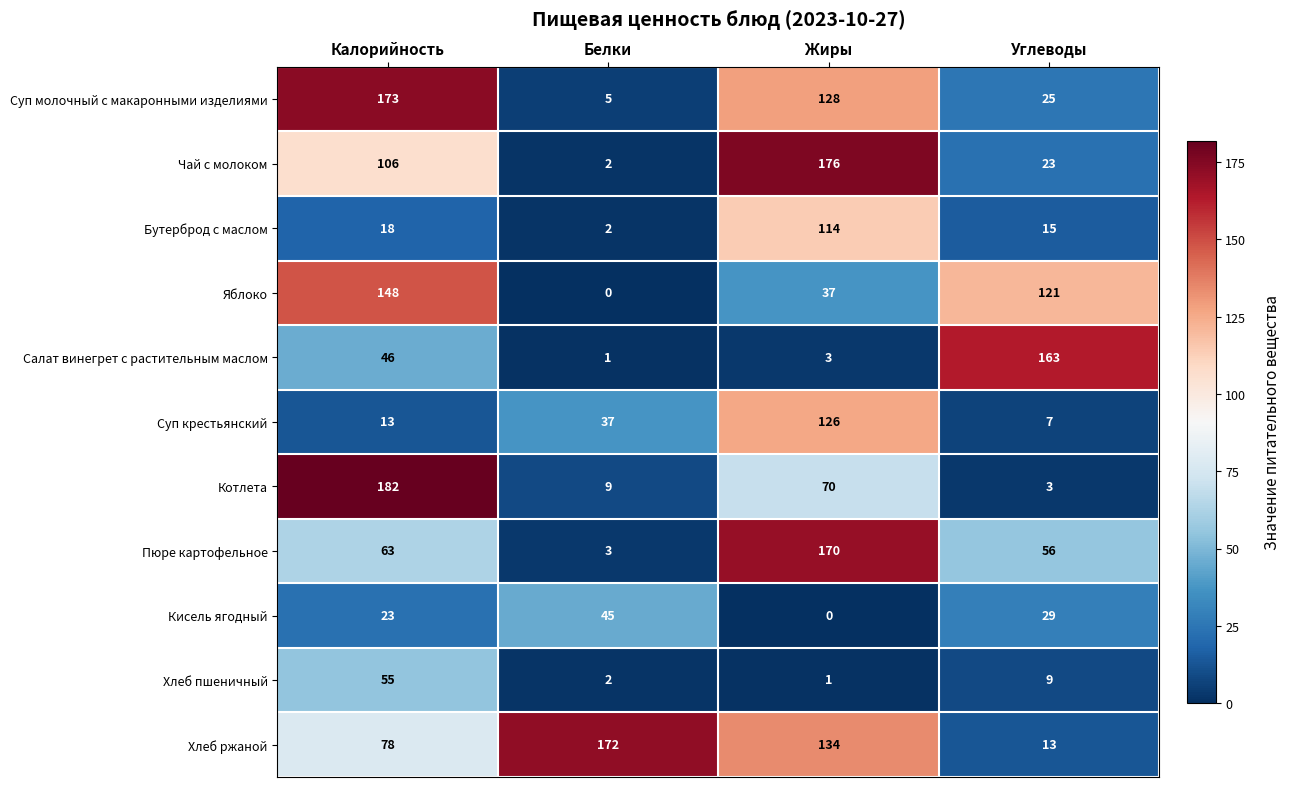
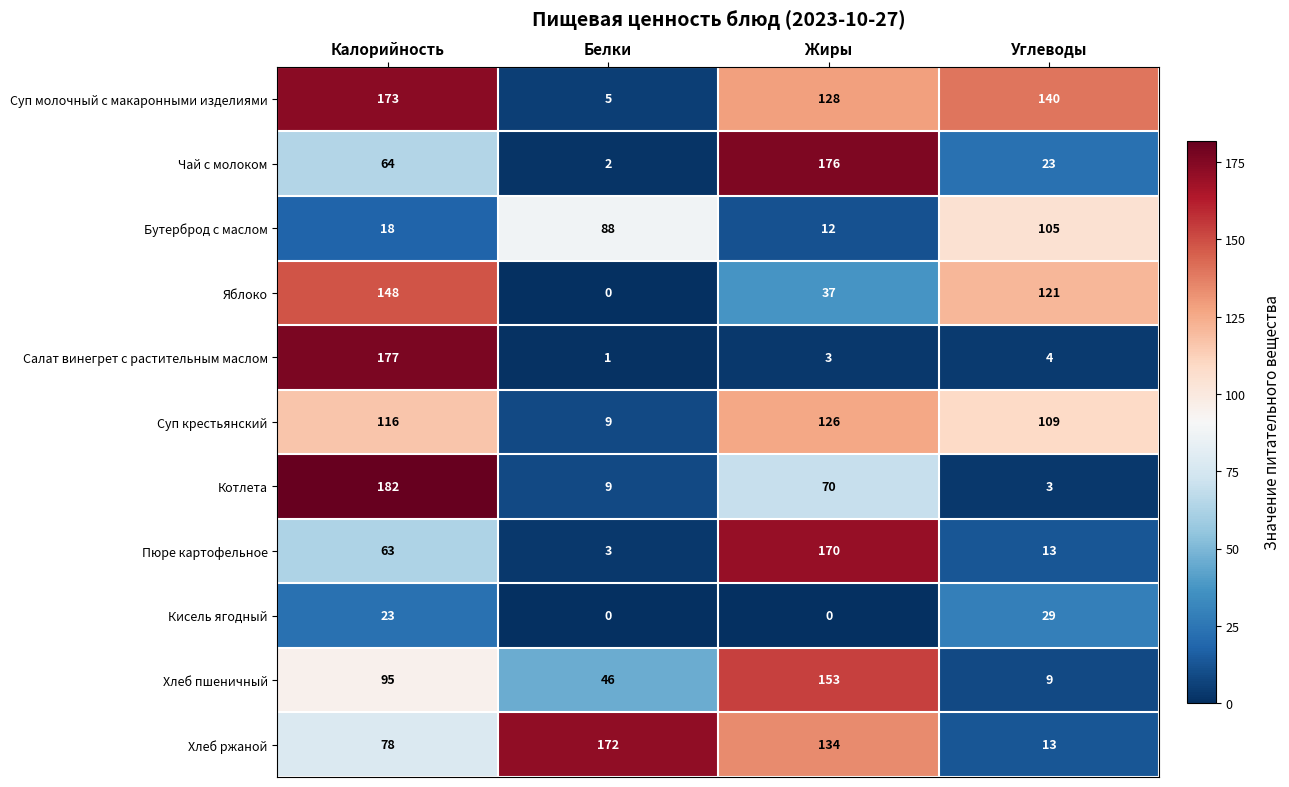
Суп молочный с макаронными изделиями, Углеводы: 25 -> 140
Чай с молоком, Калорийность: 106 -> 64
Бутерброд с маслом, Белки: 2 -> 88
Бутерброд с маслом, Жиры: 114 -> 12
Бутерброд с маслом, Углеводы: 15 -> 105
Салат винегрет с растительным маслом, Калорийность: 46 -> 177
Салат винегрет с растительным маслом, Углеводы: 163 -> 4
Суп крестьянский, Калорийность: 13 -> 116
Суп крестьянский, Белки: 37 -> 9
Суп крестьянский, Углеводы: 7 -> 109
Пюре картофельное, Углеводы: 56 -> 13
Кисель ягодный, Белки: 45 -> 0
Хлеб пшеничный, Калорийность: 55 -> 95
Хлеб пшеничный, Белки: 2 -> 46
Хлеб пшеничный, Жиры: 1 -> 153
